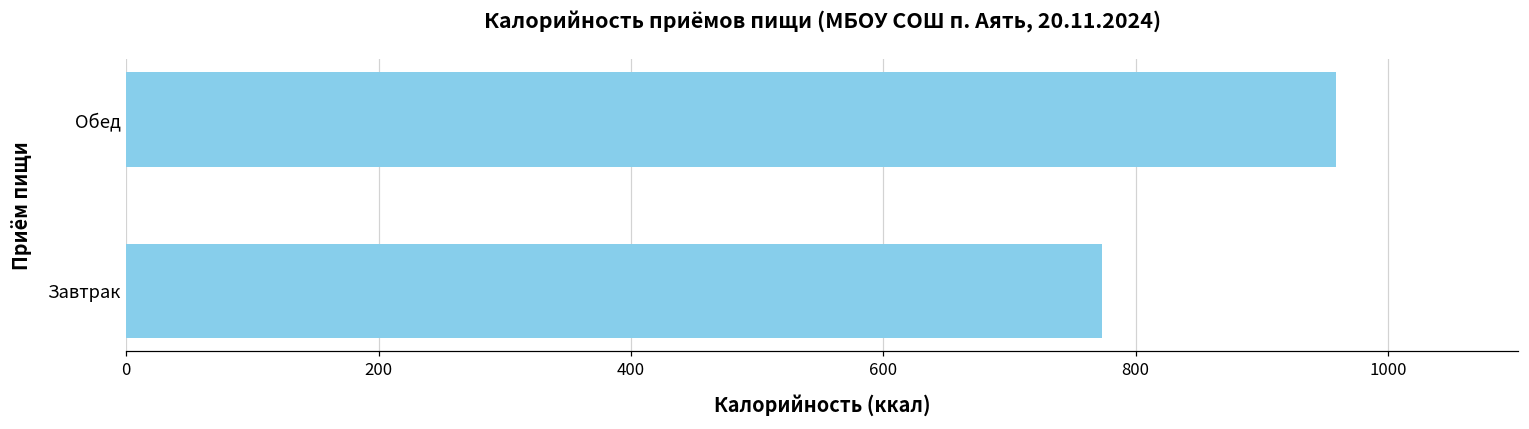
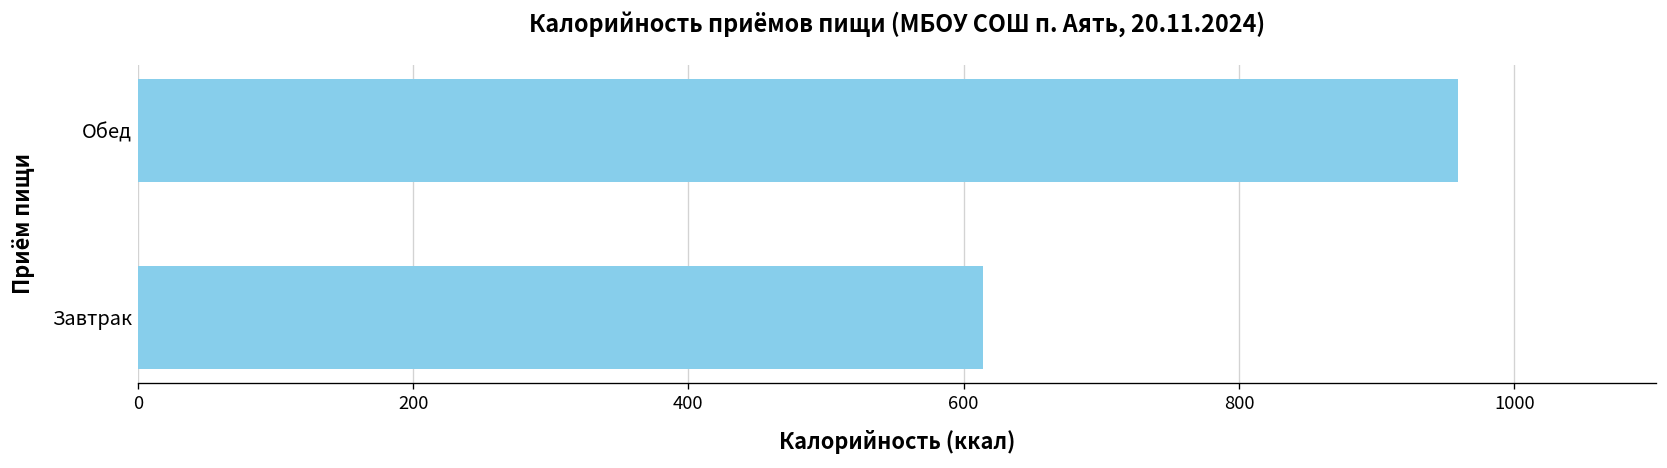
Завтрак: 773 -> 614
